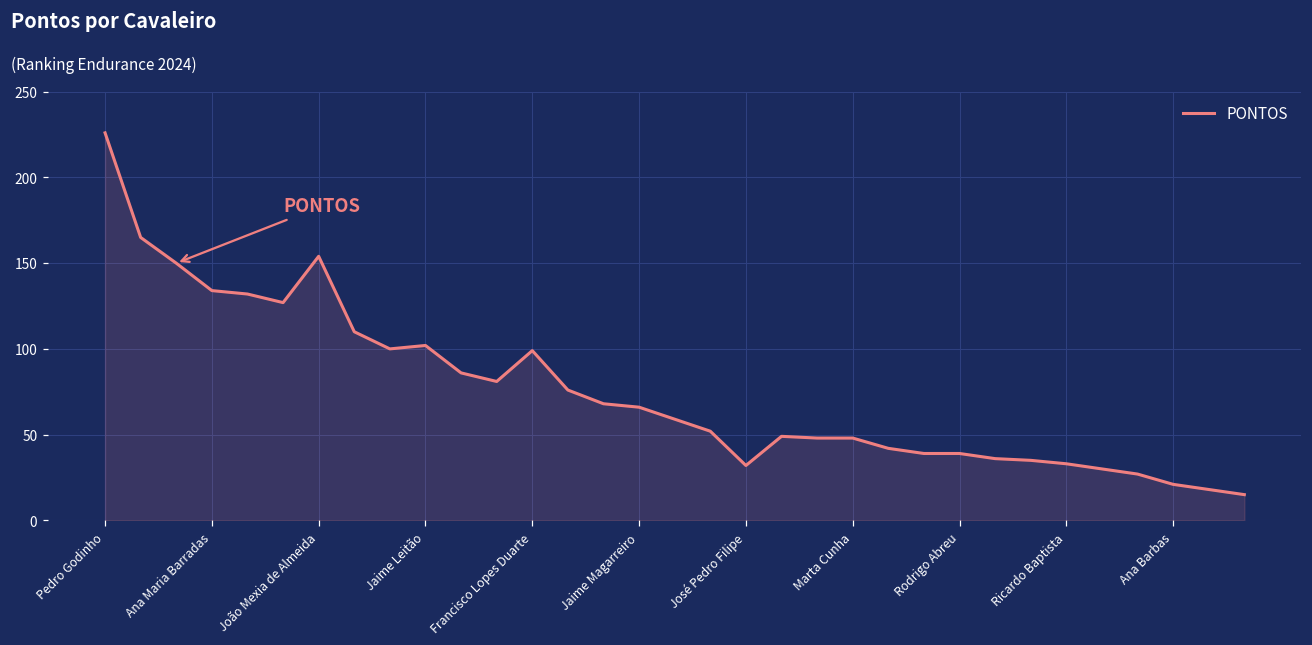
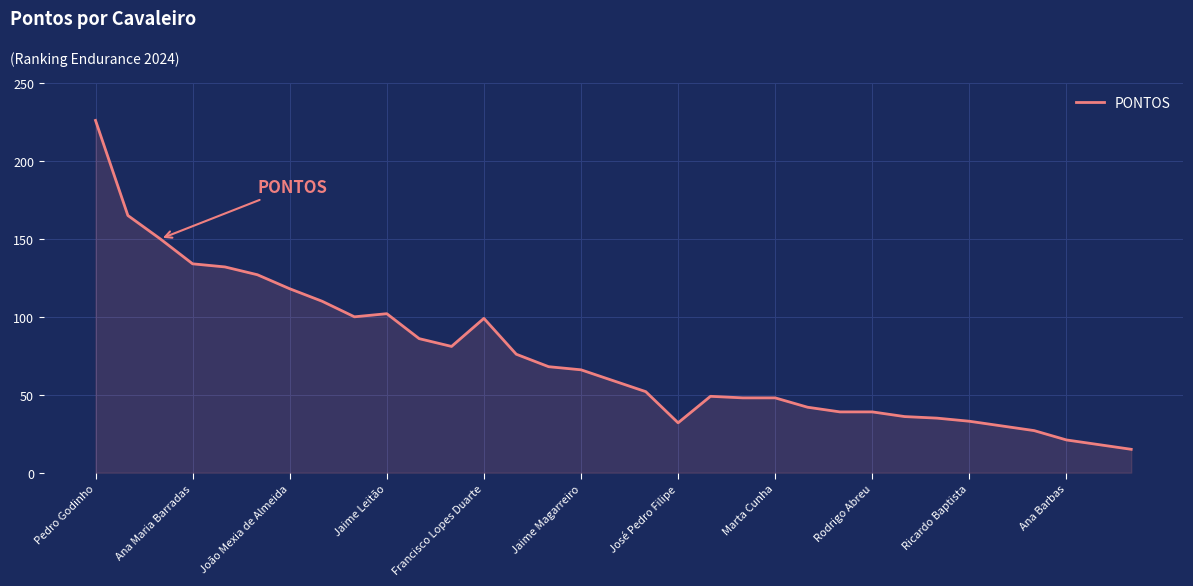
João Mexia de Almeida: 154 -> 118
